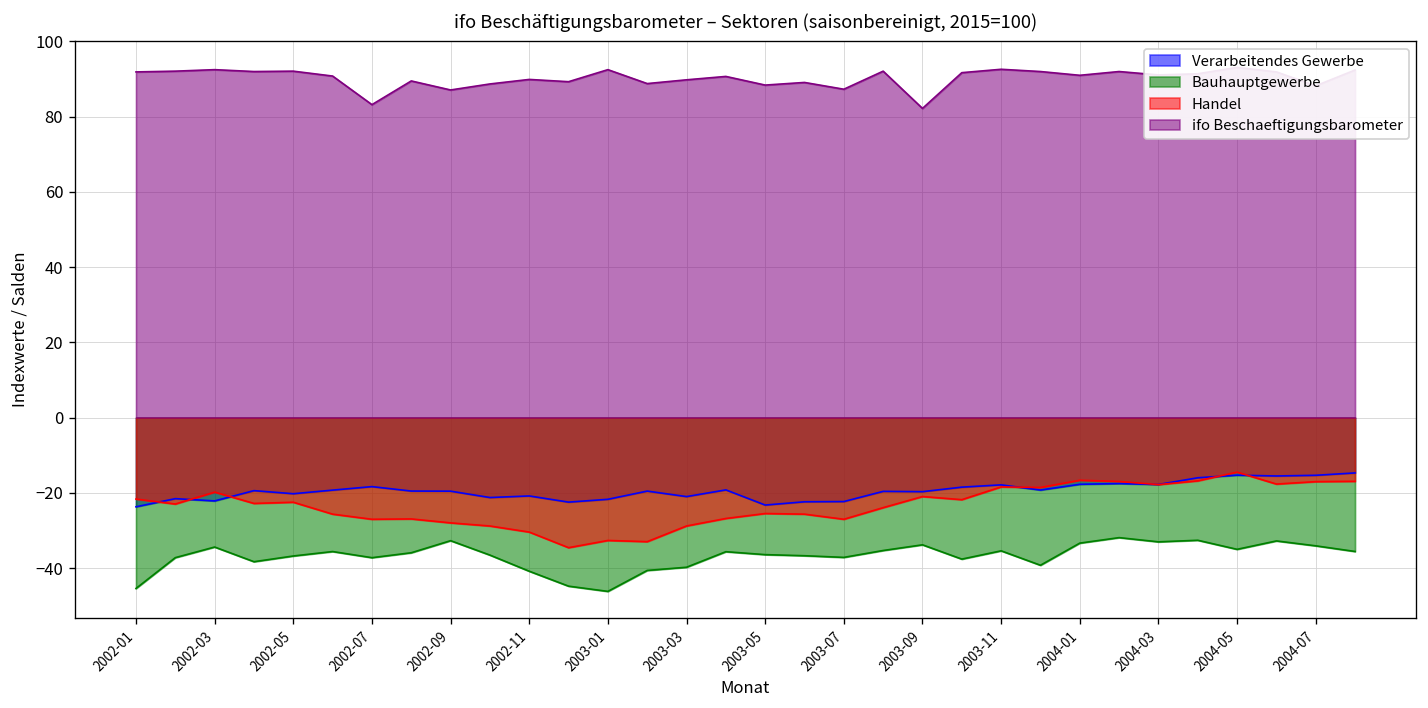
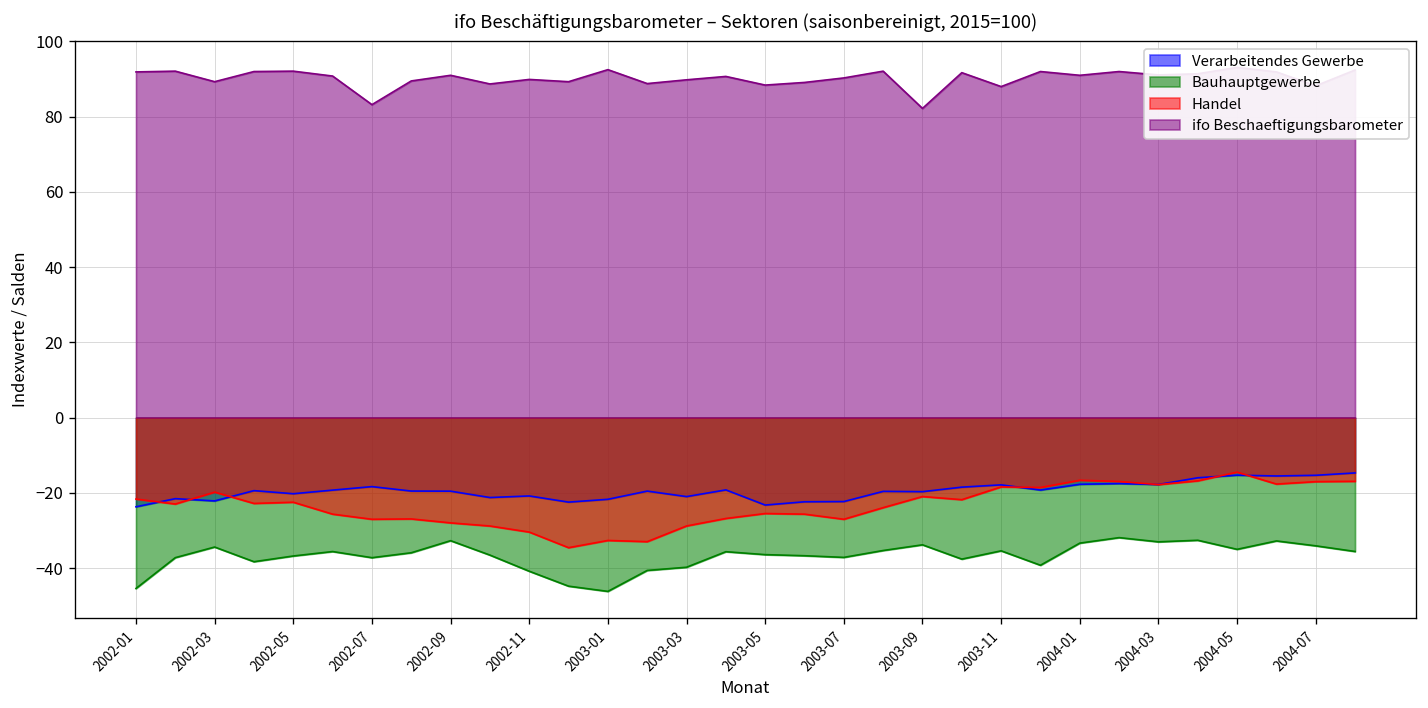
ifo Beschaeftigungsbarometer, 2002-03: 93 -> 89
ifo Beschaeftigungsbarometer, 2002-09: 87 -> 91
ifo Beschaeftigungsbarometer, 2003-07: 87 -> 90
ifo Beschaeftigungsbarometer, 2003-11: 93 -> 88
